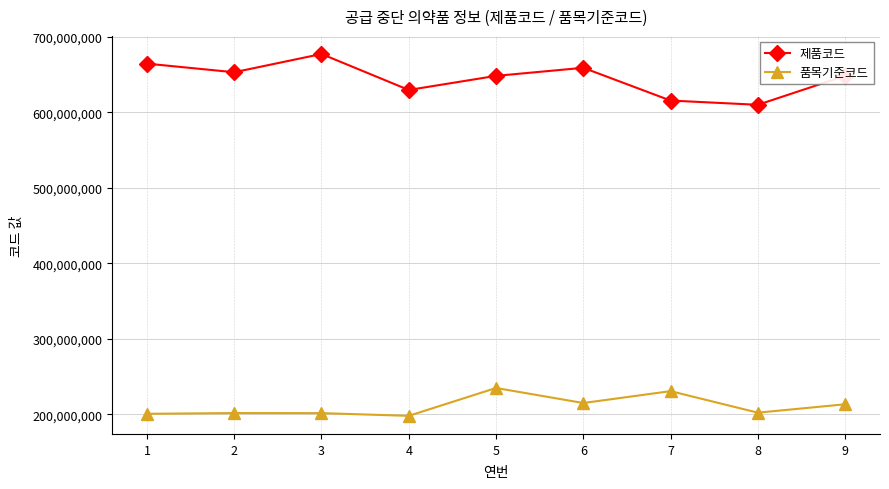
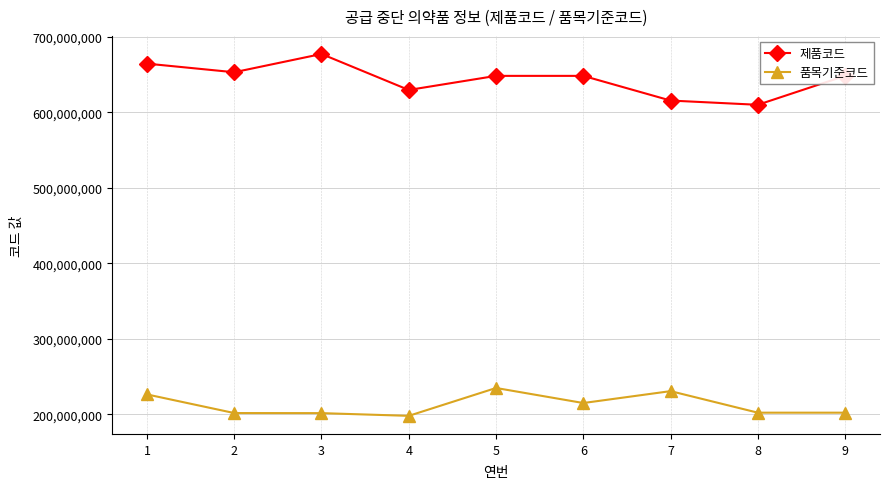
품목기준코드, 1: 200,000,000 -> 230,000,000
제품코드, 6: 660,000,000 -> 650,000,000
품목기준코드, 9: 210,000,000 -> 200,000,000
